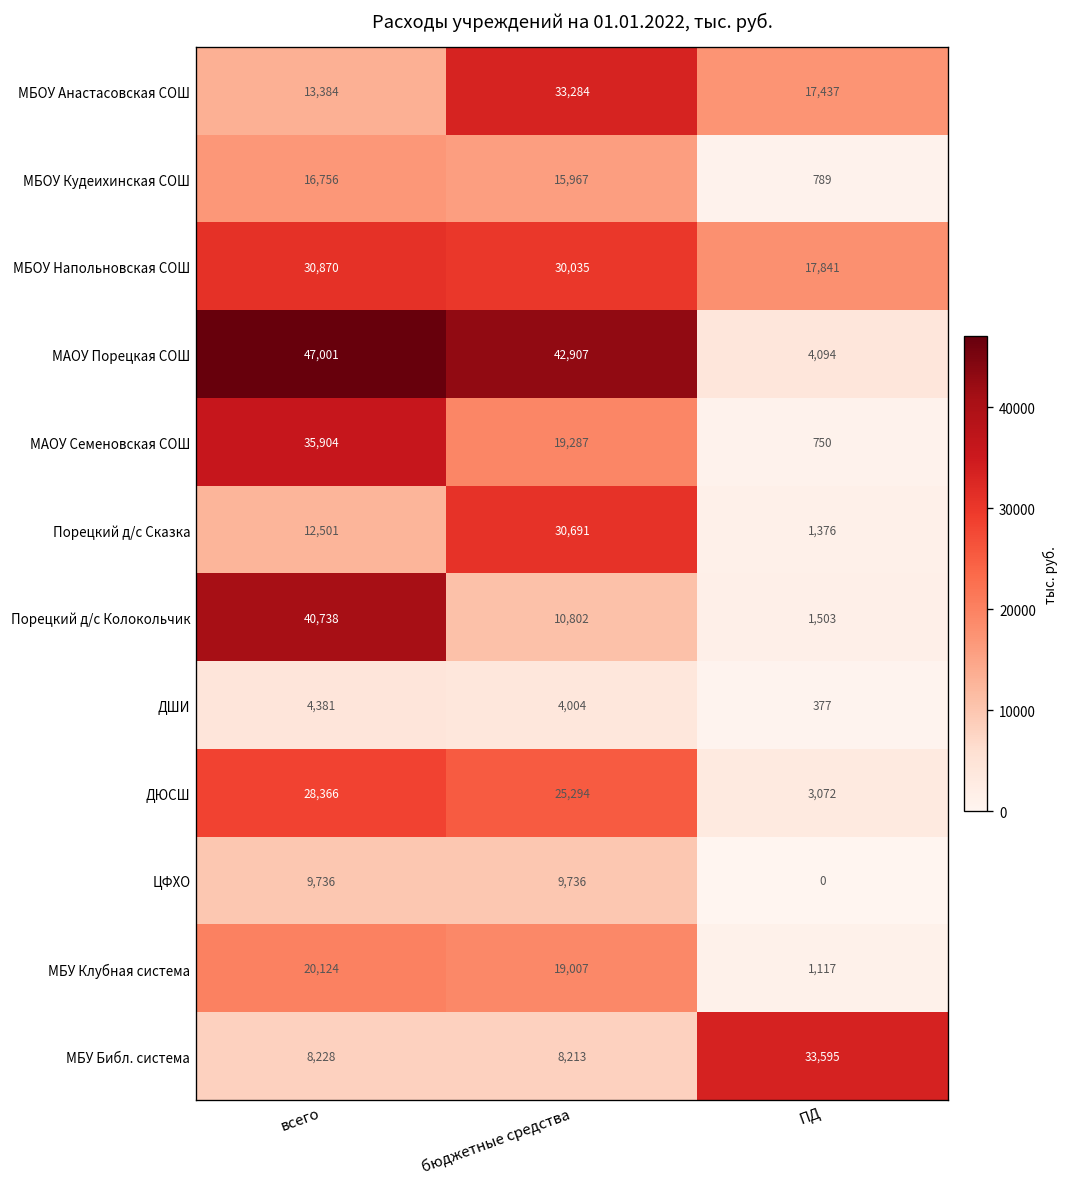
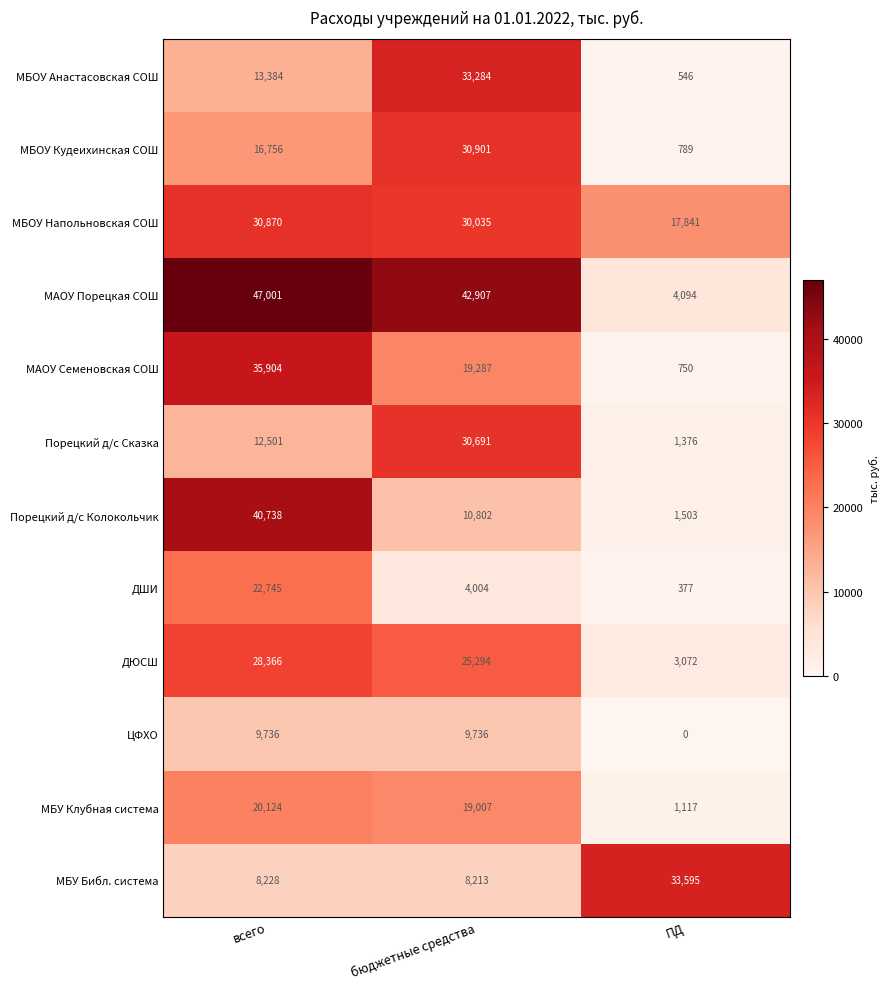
МБОУ Анастасовская СОШ, ПД: 17,437 -> 546
МБОУ Кудеихинская СОШ, бюджетные средства: 15,967 -> 30,901
ДШИ, всего: 4,381 -> 22,745
